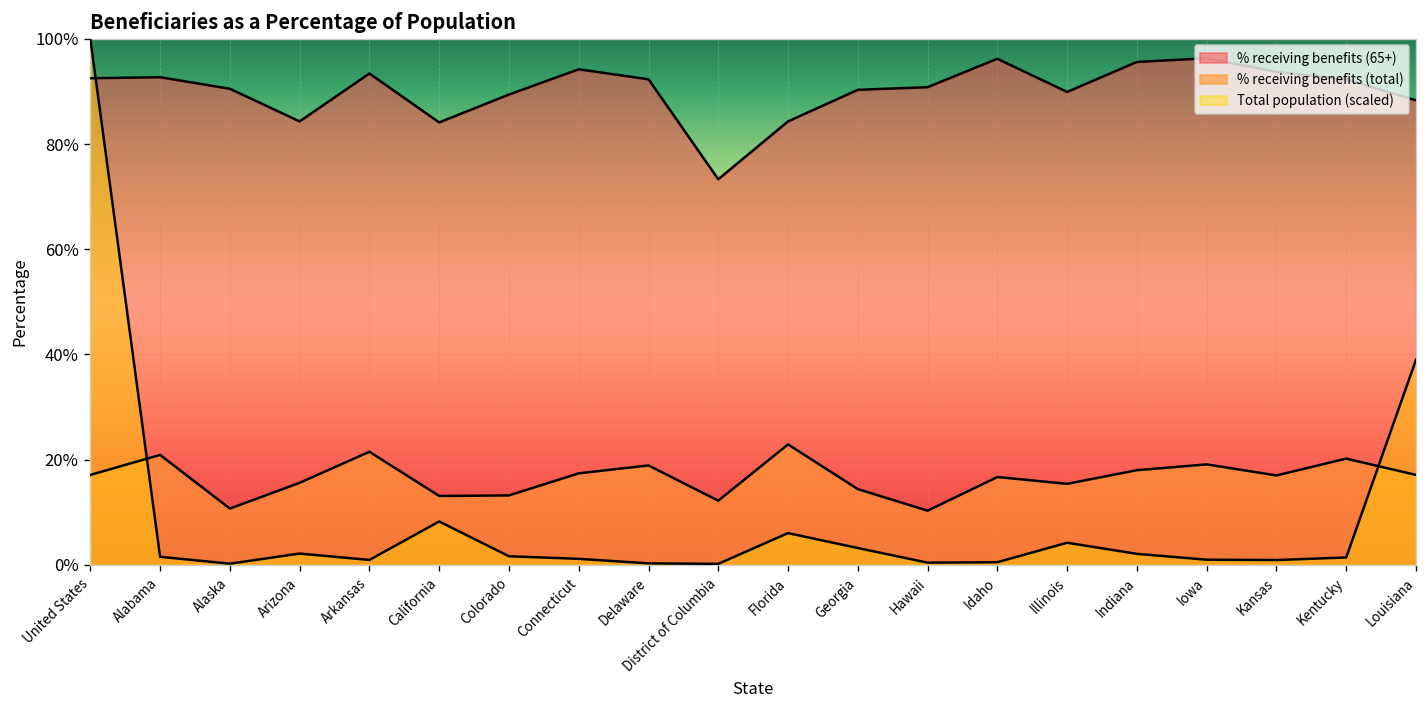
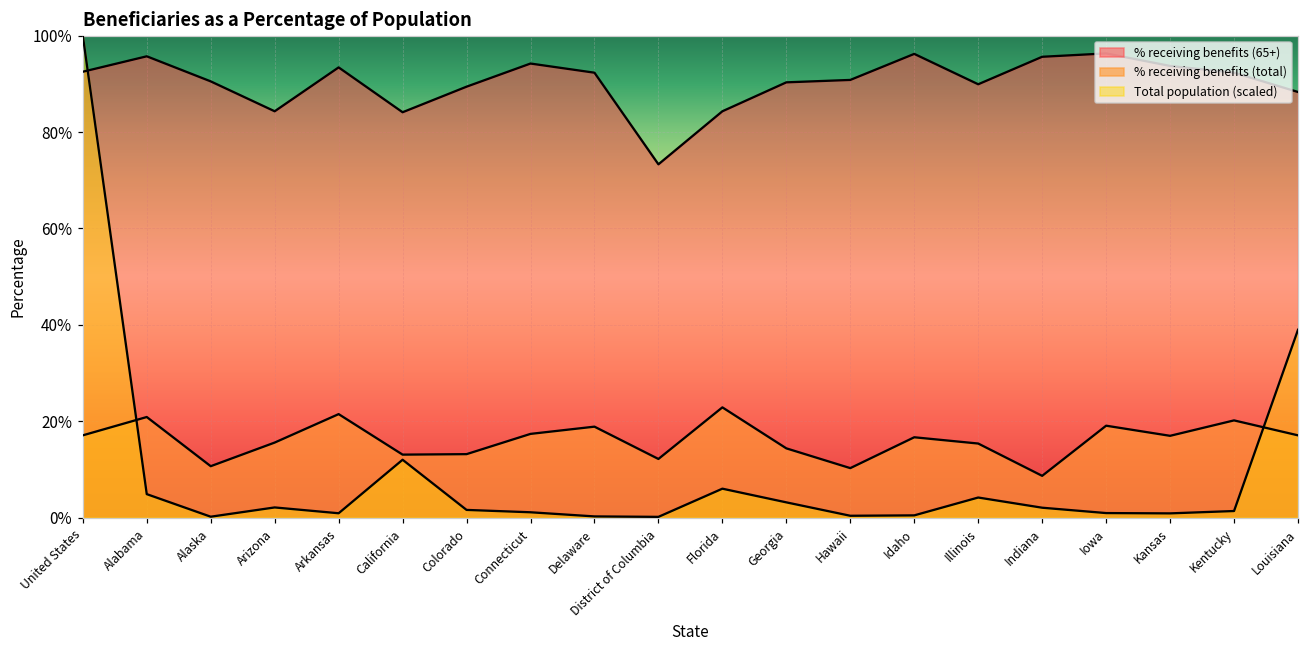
% receiving benefits (65+), Alabama: 93% -> 96%
Total population (scaled), Alabama: 2% -> 5%
Total population (scaled), California: 8% -> 12%
% receiving benefits (total), Indiana: 18% -> 9%
